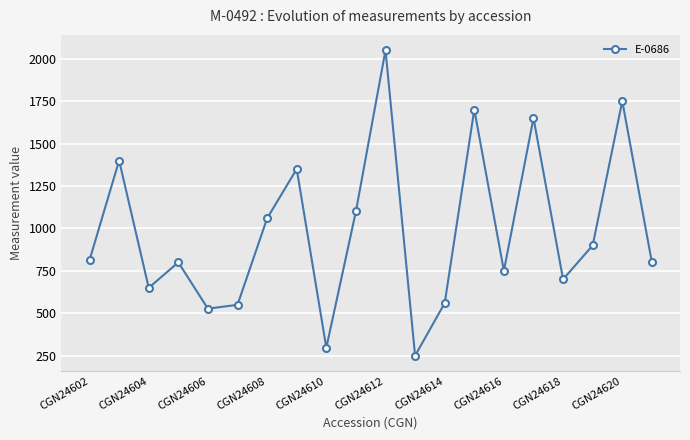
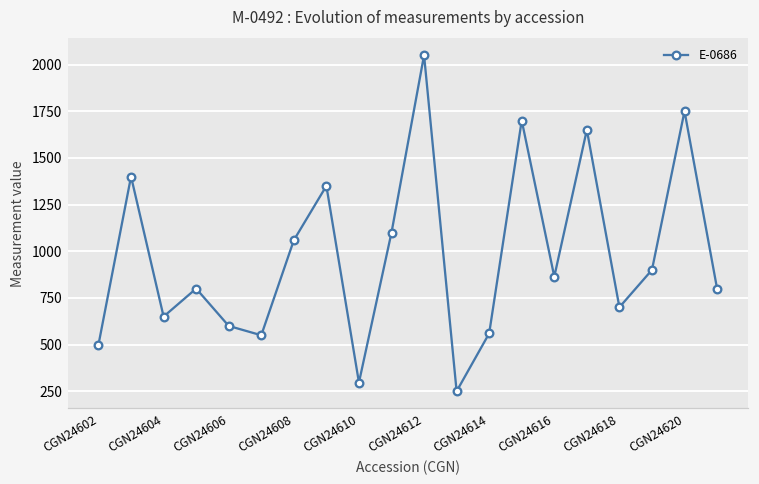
CGN24602: 810 -> 500
CGN24606: 530 -> 600
CGN24616: 750 -> 860
